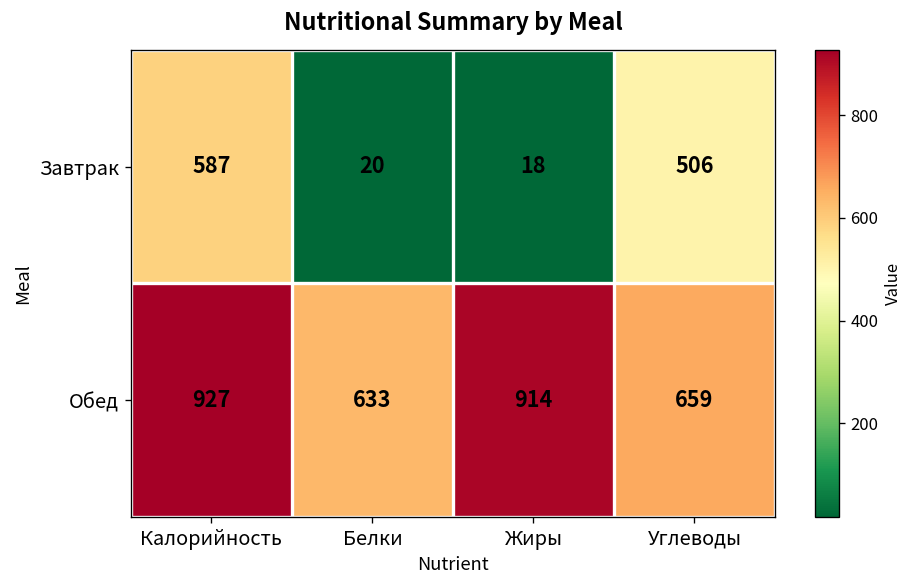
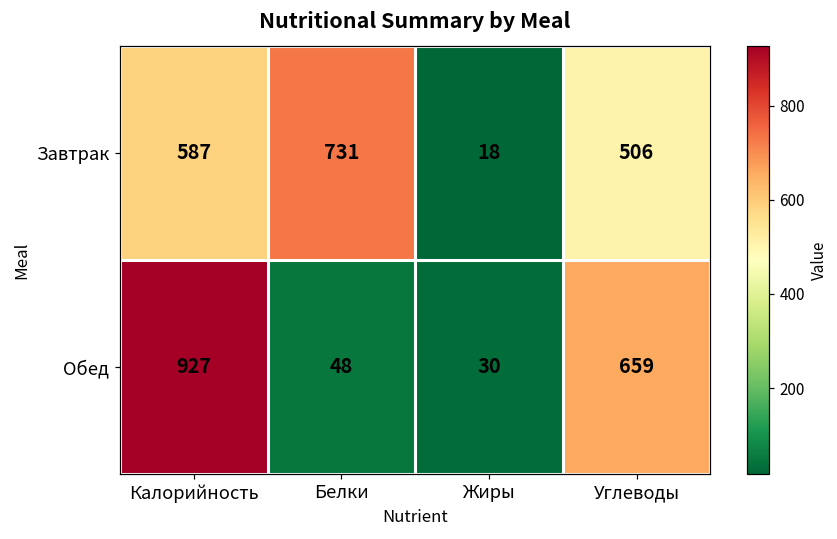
Завтрак, Белки: 20 -> 731
Обед, Белки: 633 -> 48
Обед, Жиры: 914 -> 30
